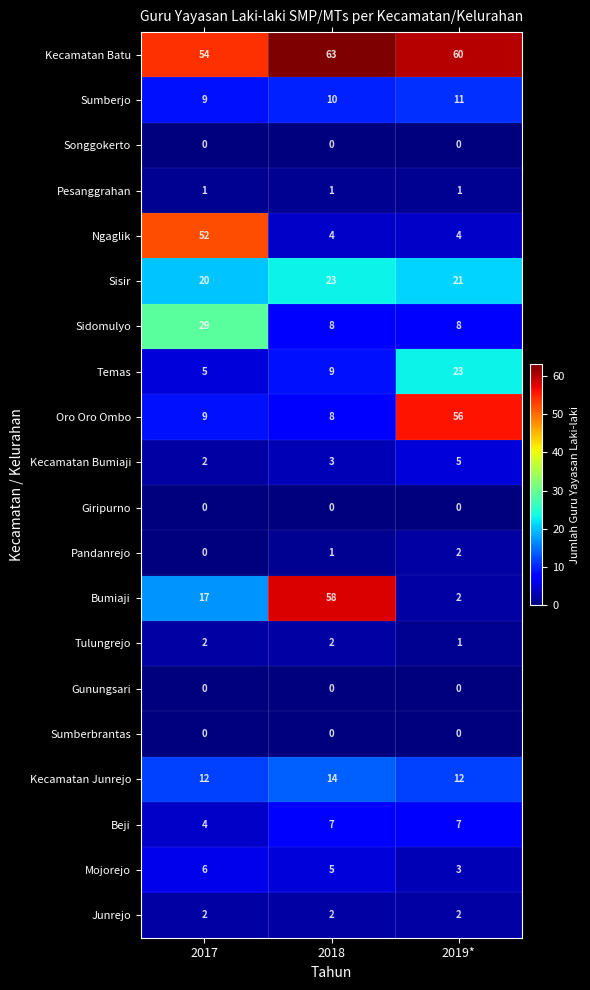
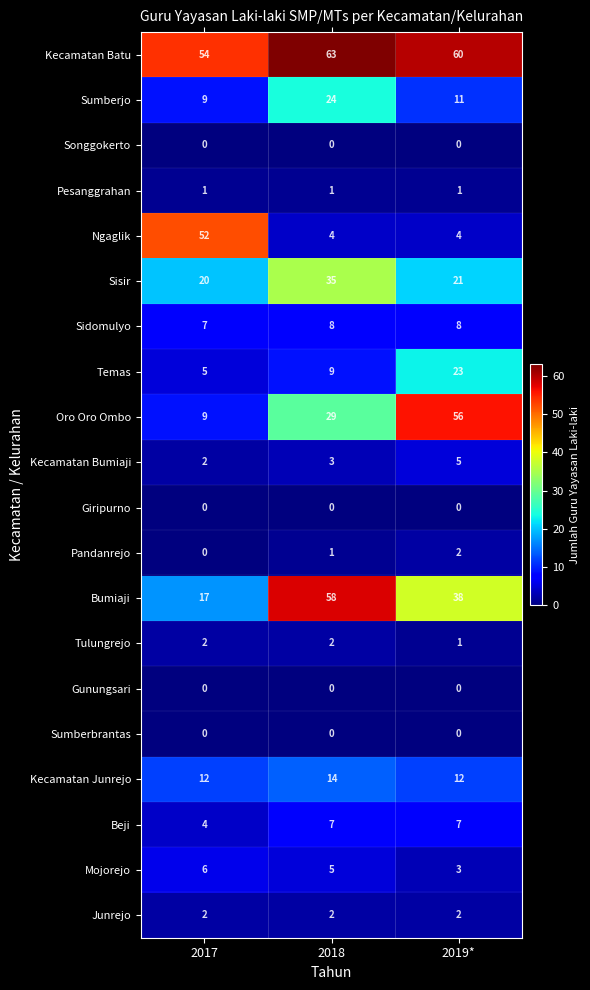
Sumberjo, 2018: 10 -> 24
Sisir, 2018: 23 -> 35
Sidomulyo, 2017: 29 -> 7
Oro Oro Ombo, 2018: 8 -> 29
Bumiaji, 2019*: 2 -> 38
